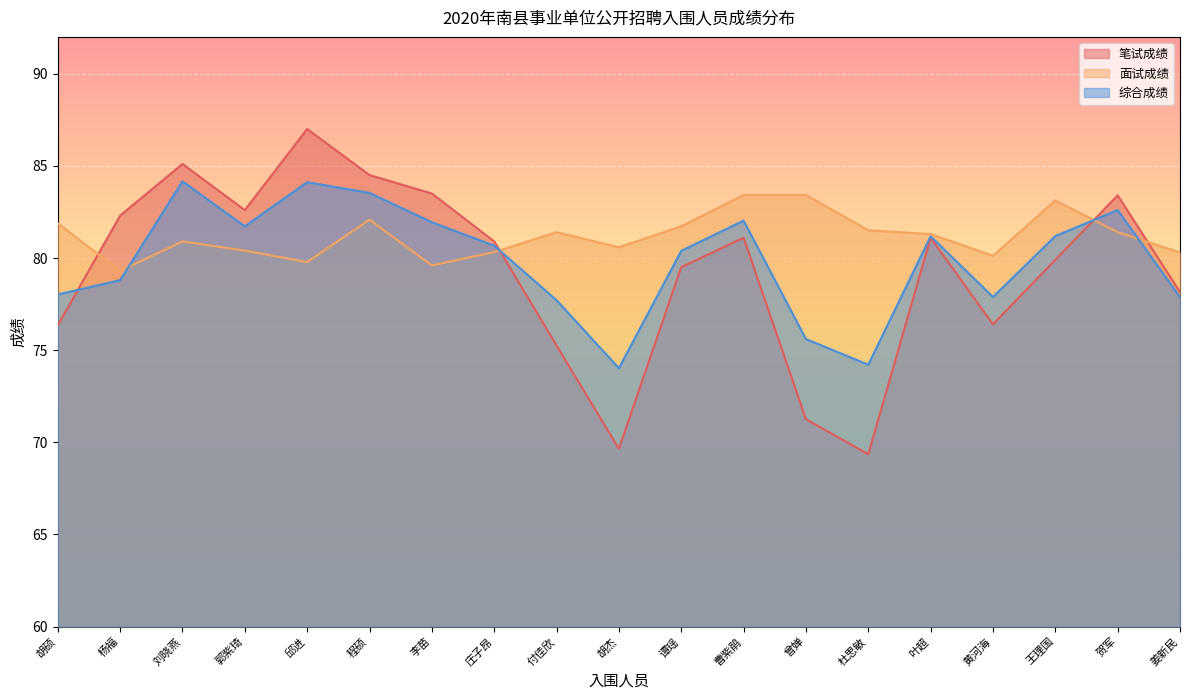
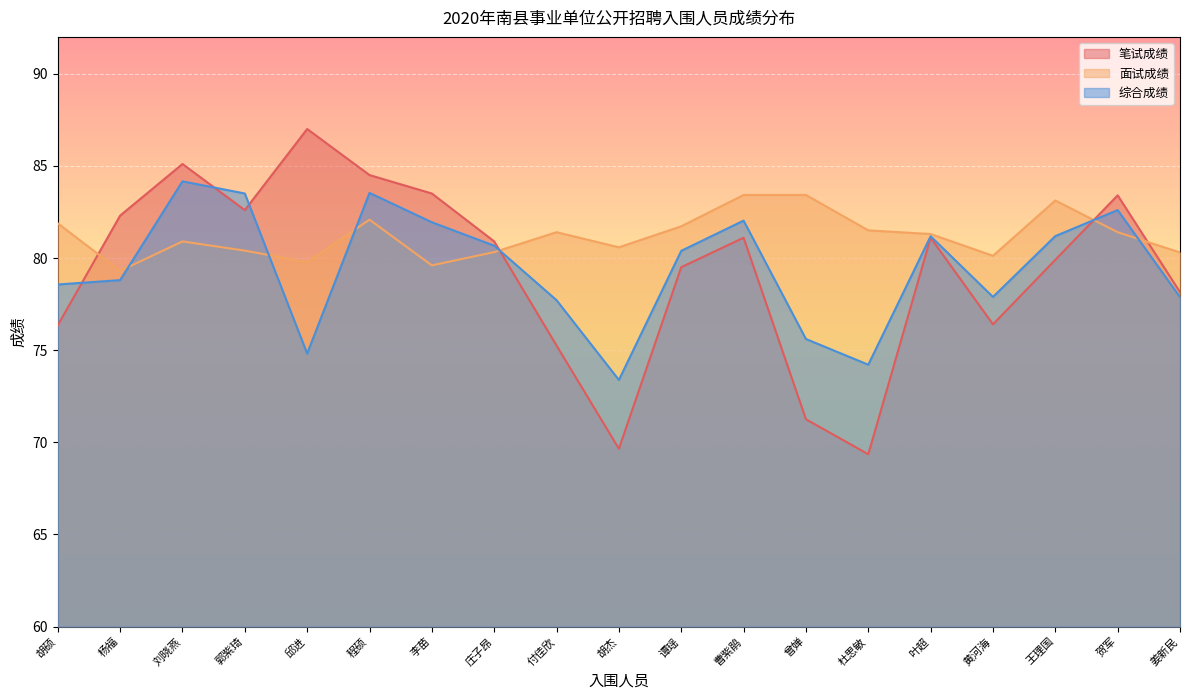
综合成绩, 胡硕: 78.0 -> 78.6
综合成绩, 郭紫琦: 81.7 -> 83.5
综合成绩, 邱进: 84.1 -> 74.8
综合成绩, 胡杰: 74.0 -> 73.4
